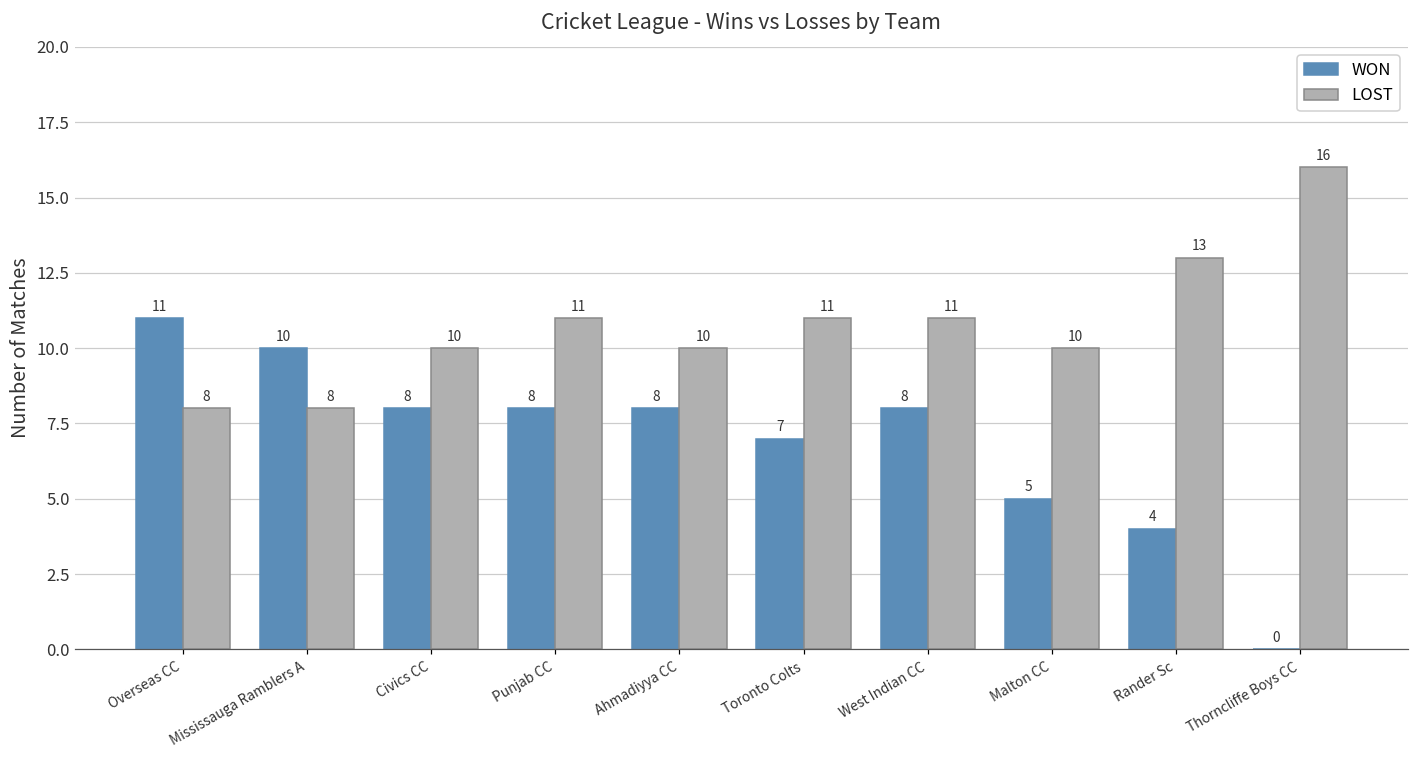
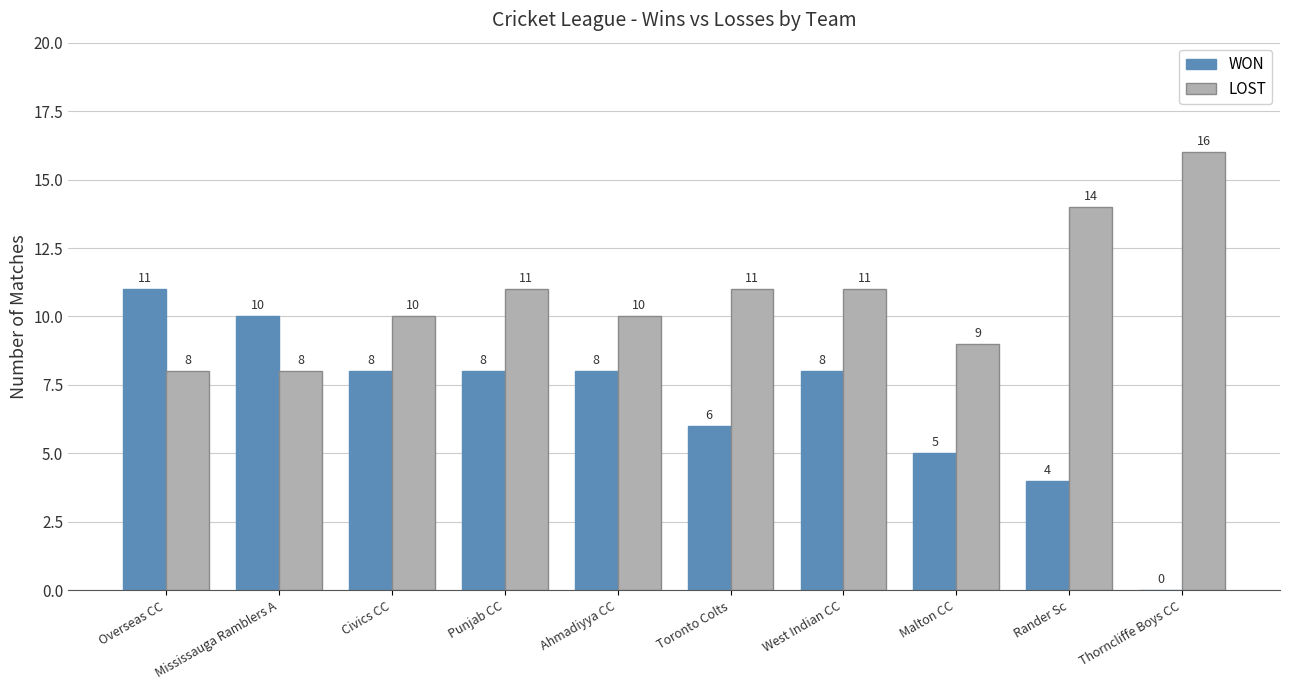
WON, Toronto Colts: 7 -> 6
LOST, Malton CC: 10 -> 9
LOST, Rander Sc: 13 -> 14
